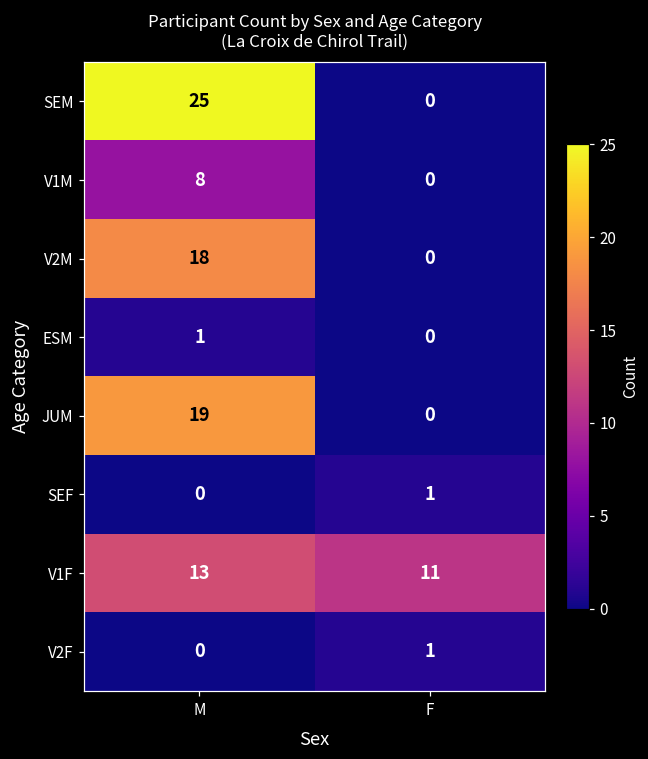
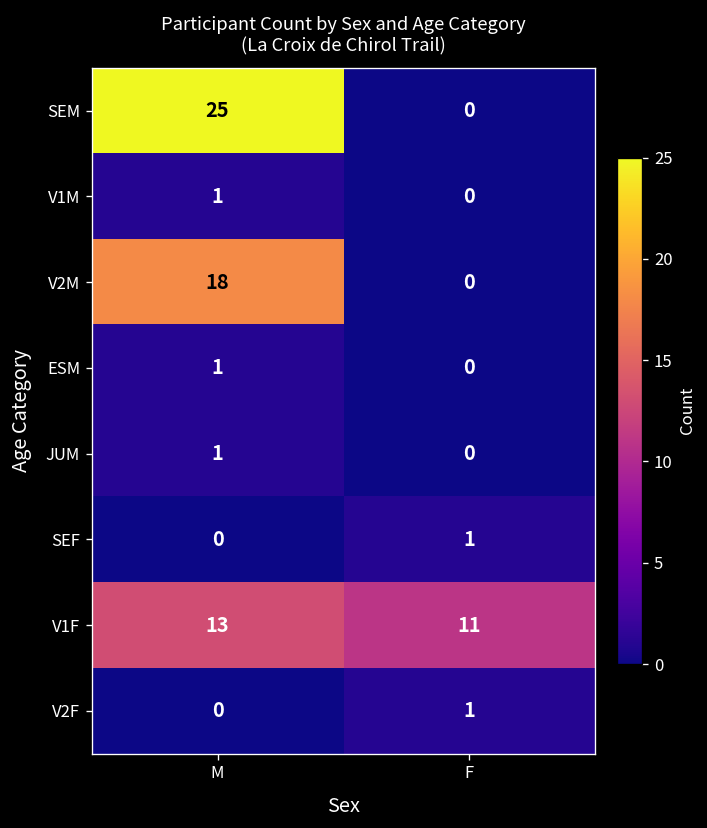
V1M, M: 8 -> 1
JUM, M: 19 -> 1
